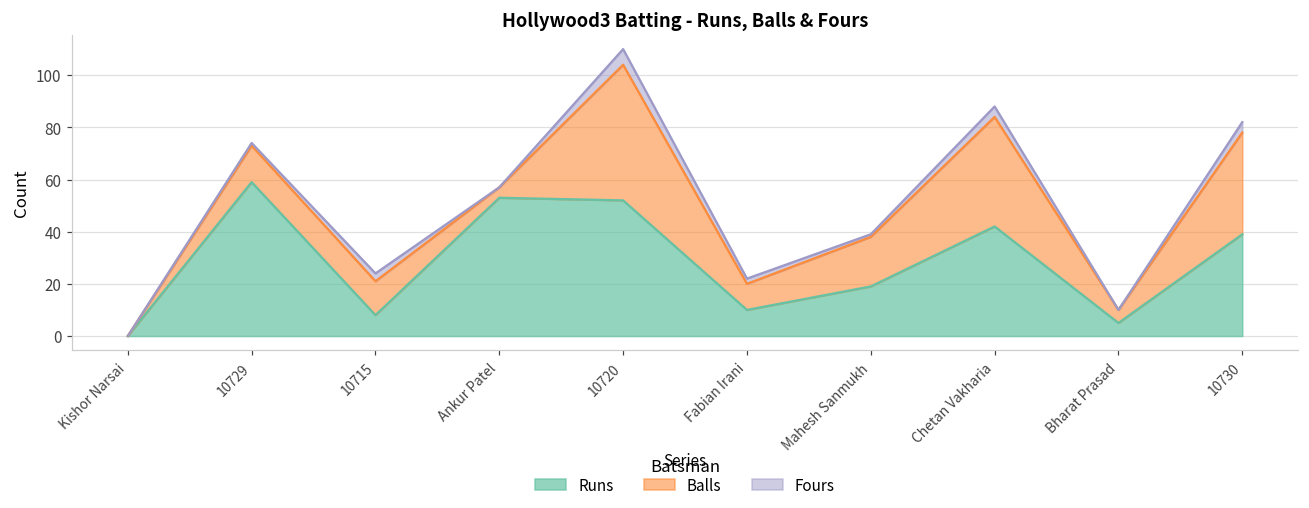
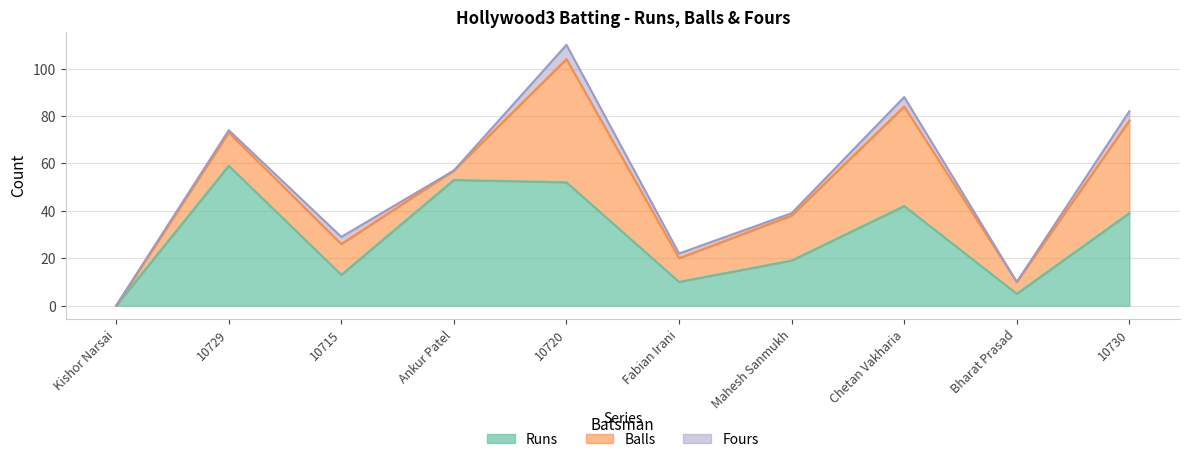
Runs, 10715: 8 -> 13
